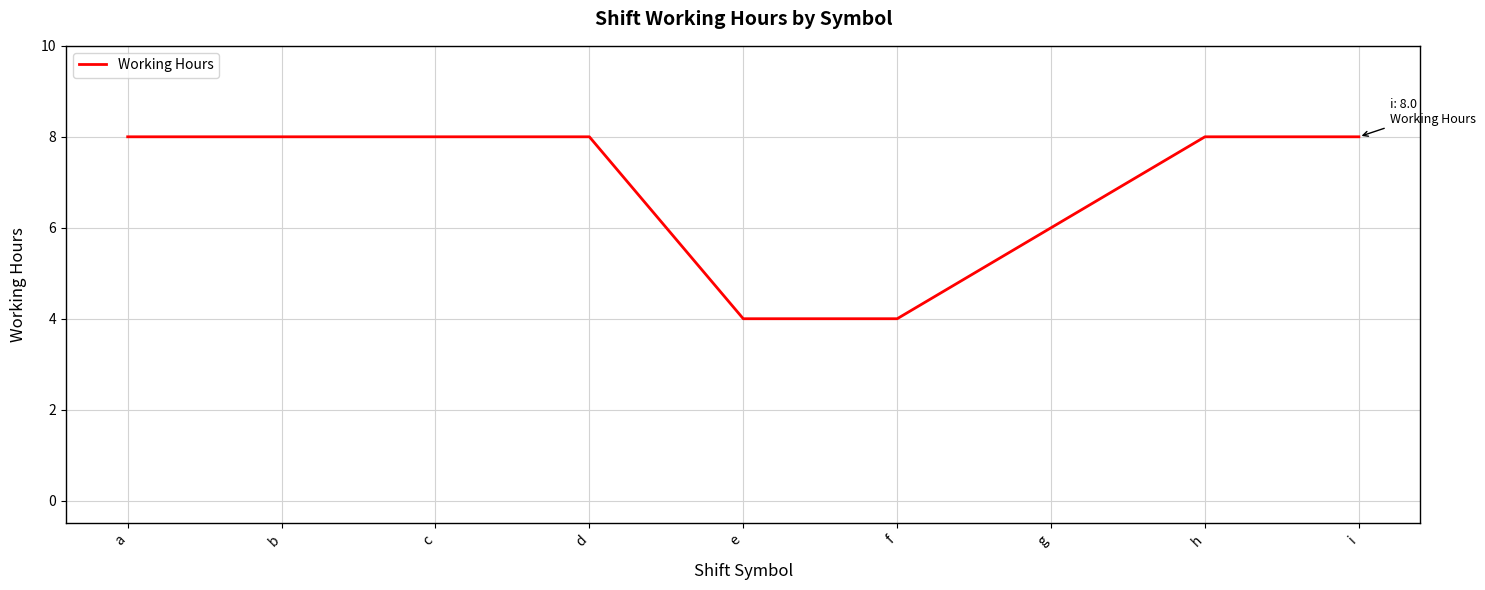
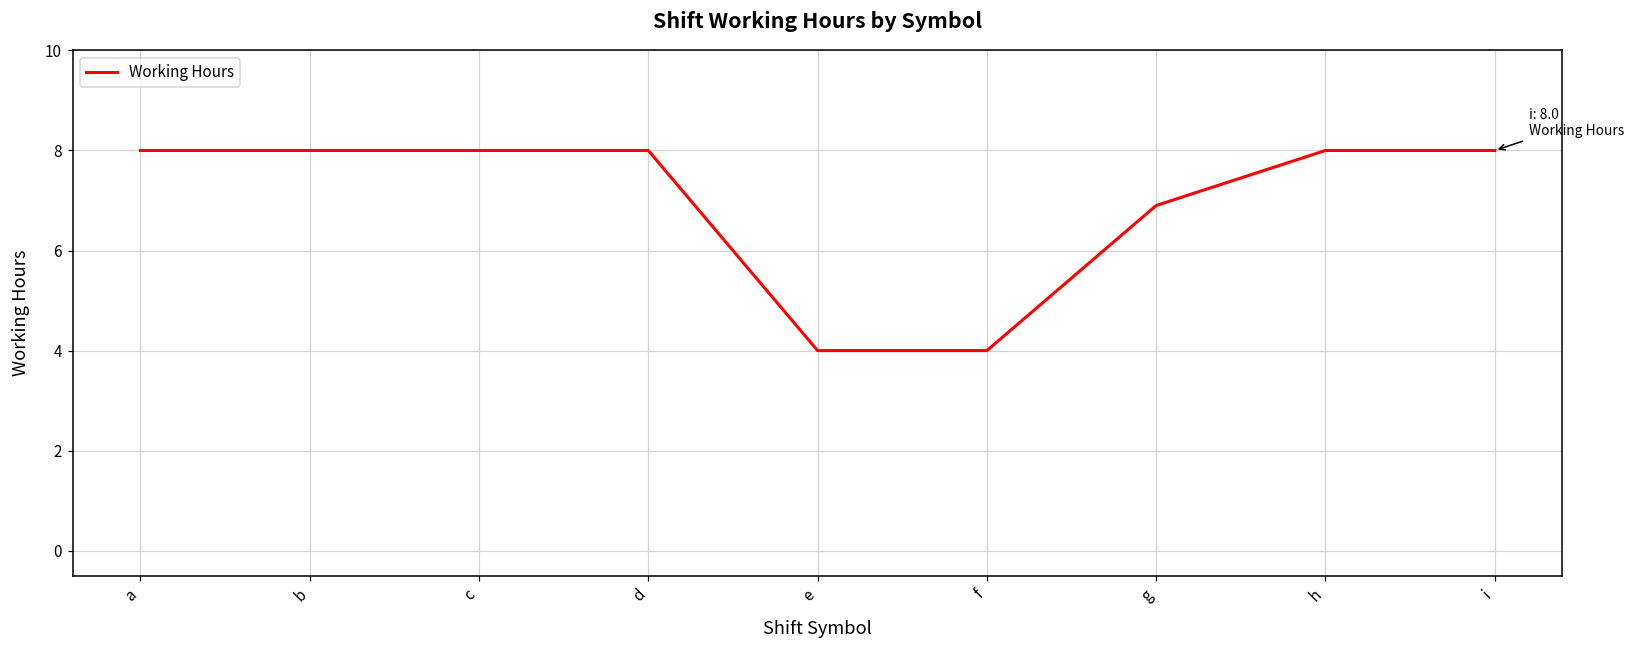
g: 6.0 -> 6.9
